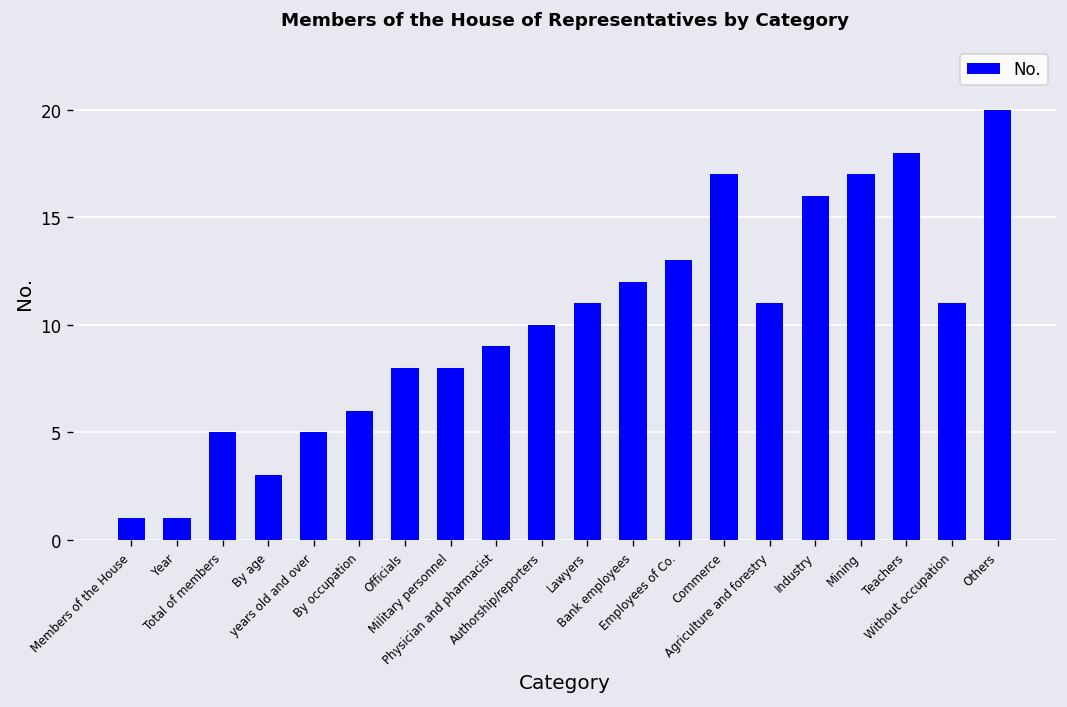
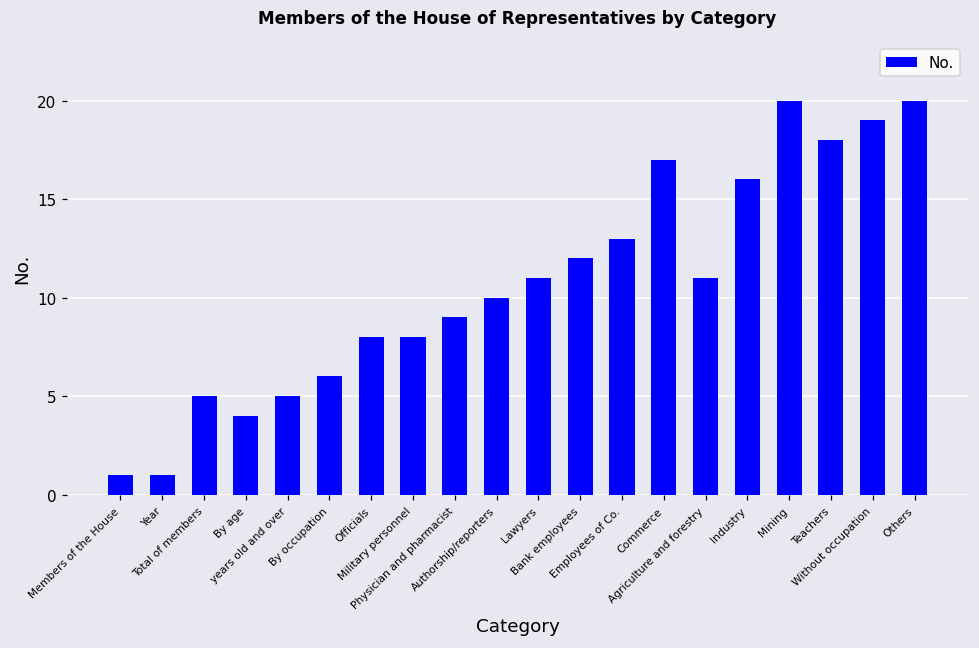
By age: 3 -> 4
Mining: 17 -> 20
Without occupation: 11 -> 19
